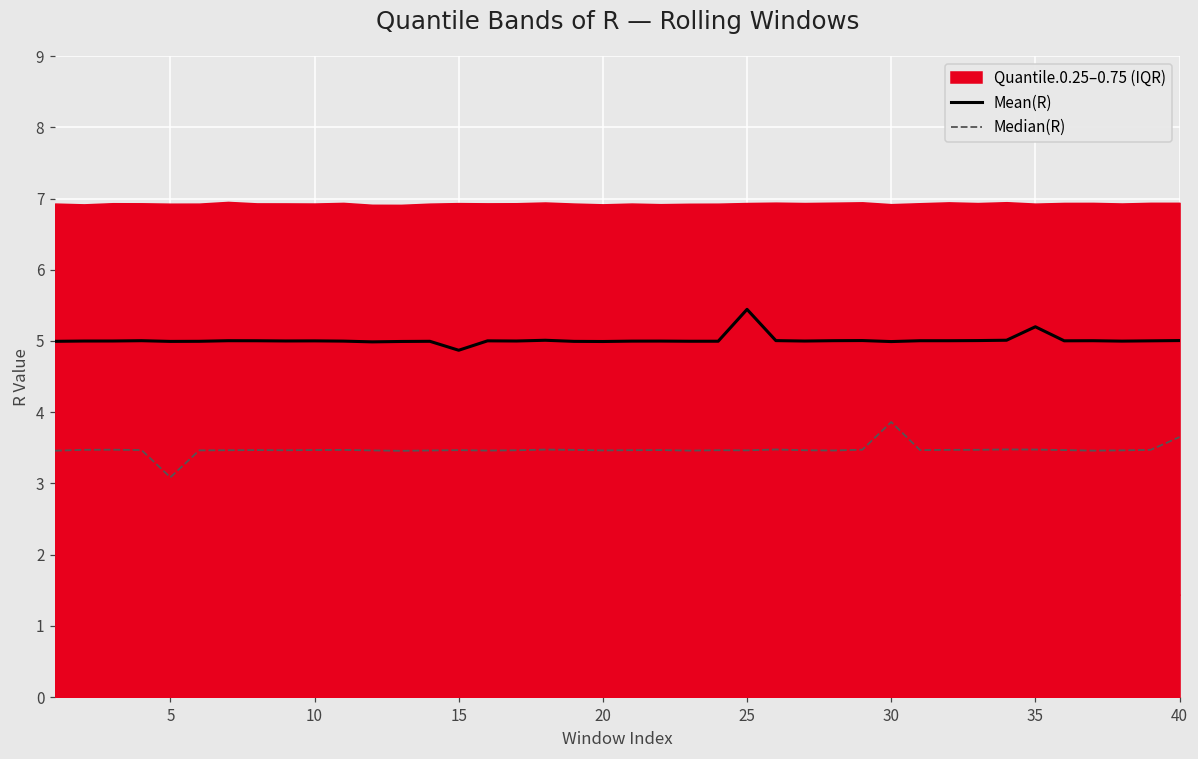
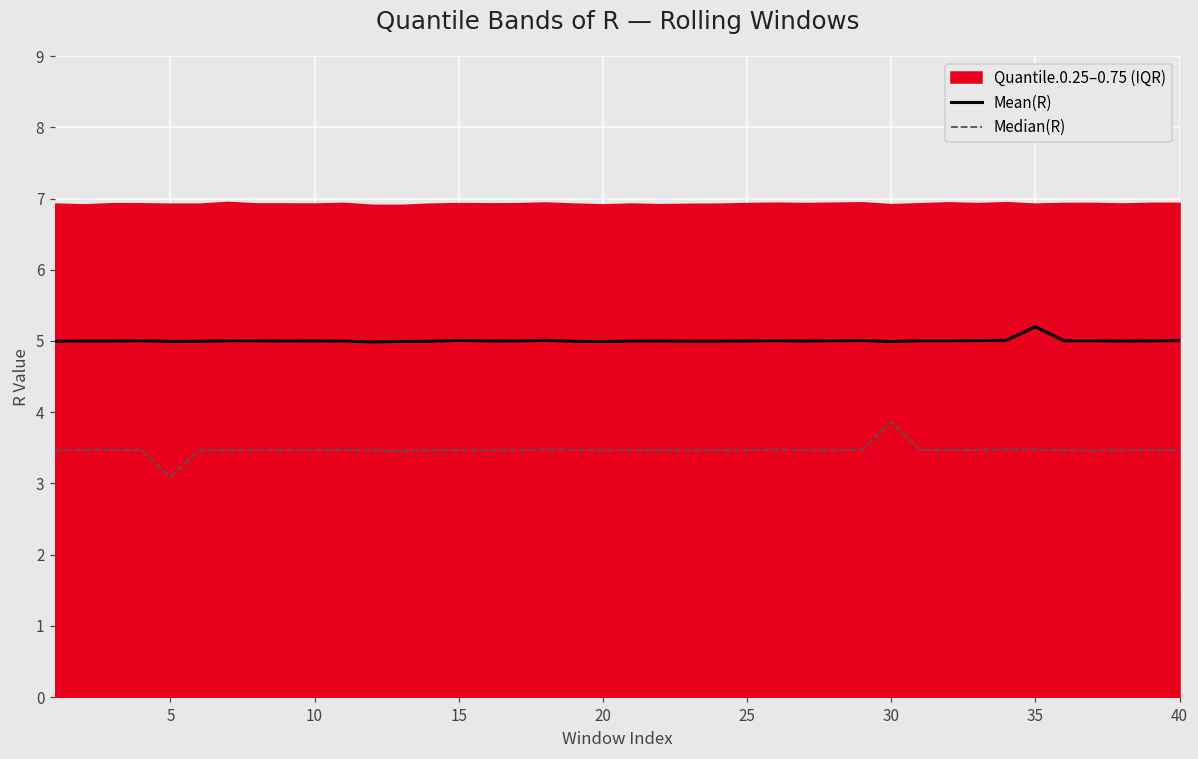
Mean(R), 15: 4.9 -> 5.0
Mean(R), 25: 5.4 -> 5.0
Median(R), 40: 3.7 -> 3.5
